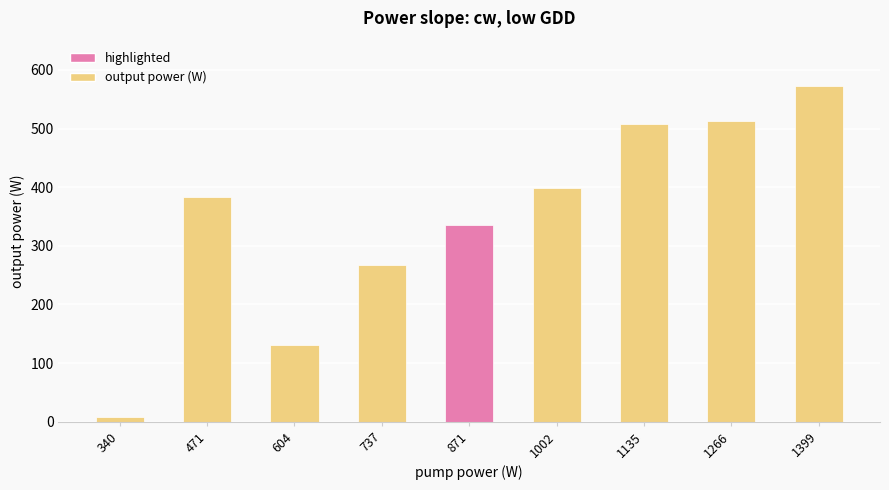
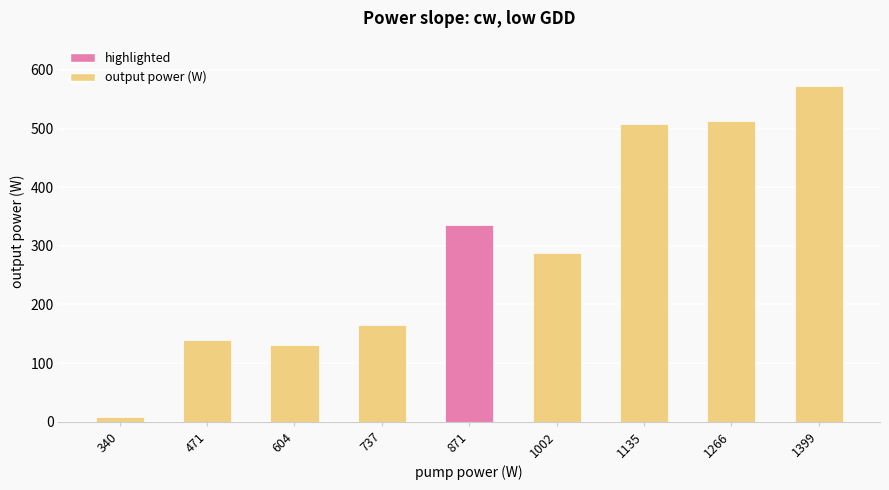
471: 380 -> 140
737: 270 -> 170
1002: 400 -> 290
